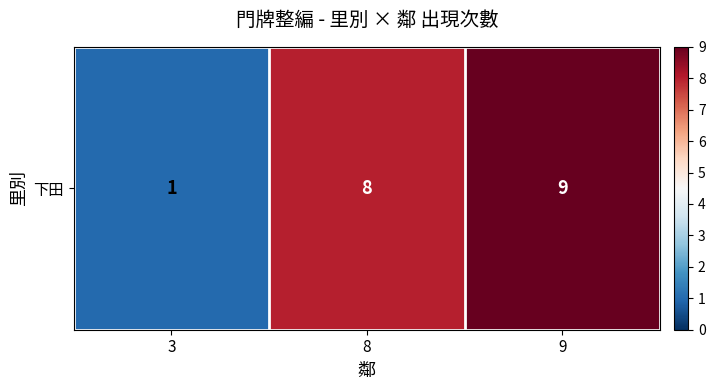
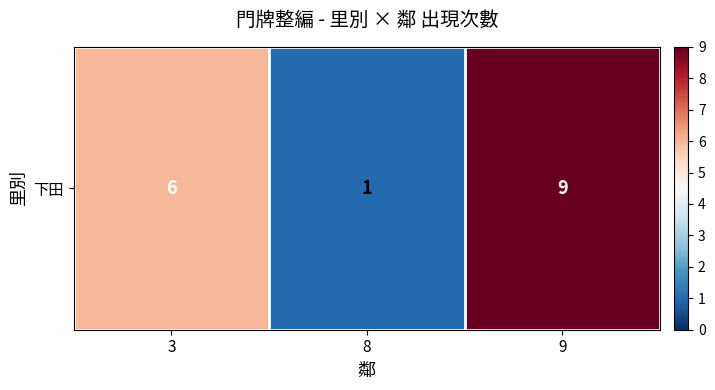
下田, 3: 1 -> 6
下田, 8: 8 -> 1
